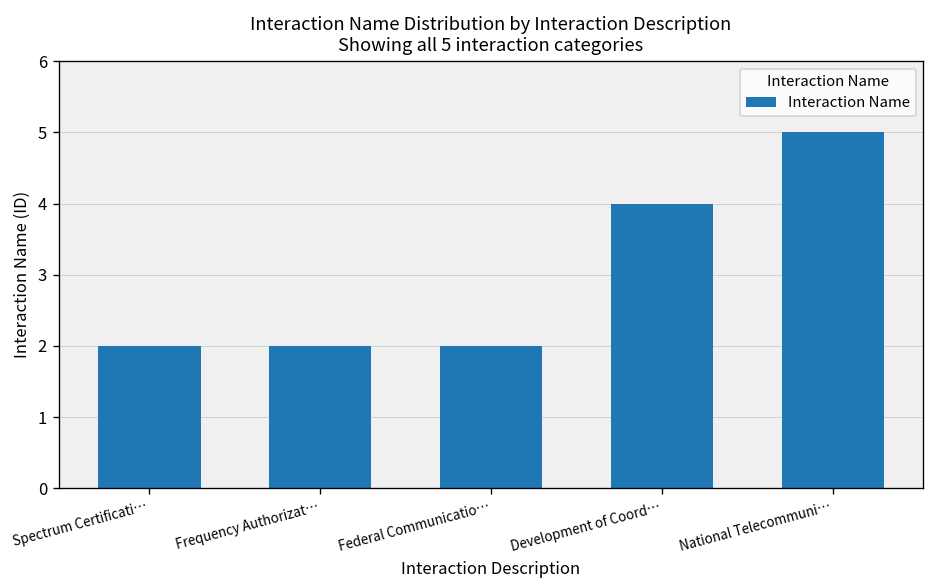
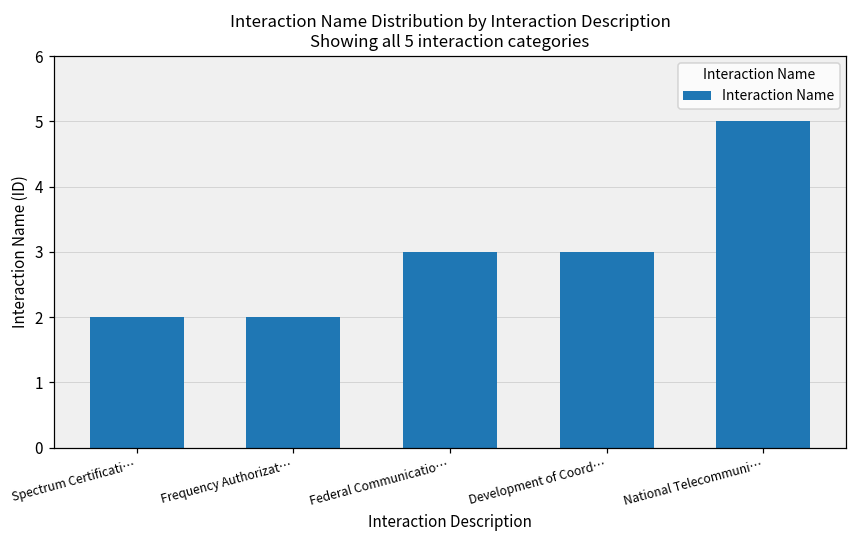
Federal Communicatio…: 2 -> 3
Development of Coord…: 4 -> 3
